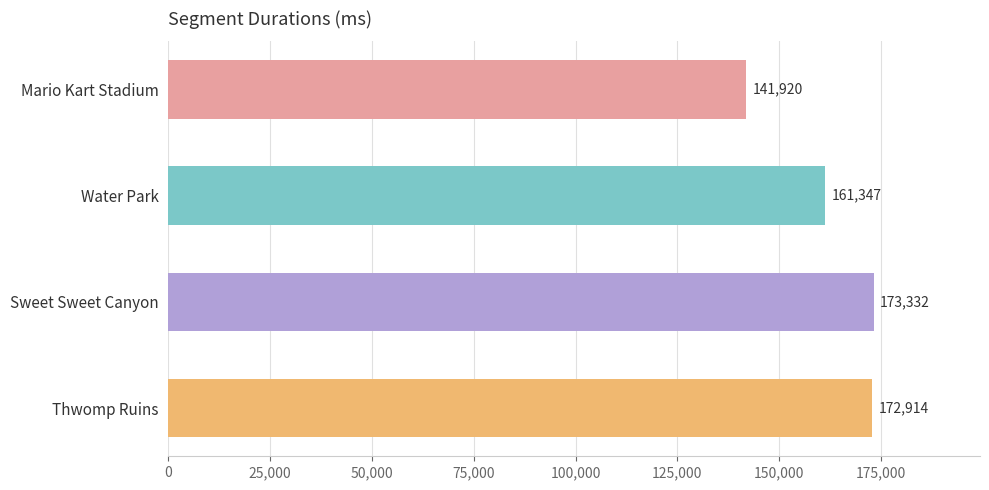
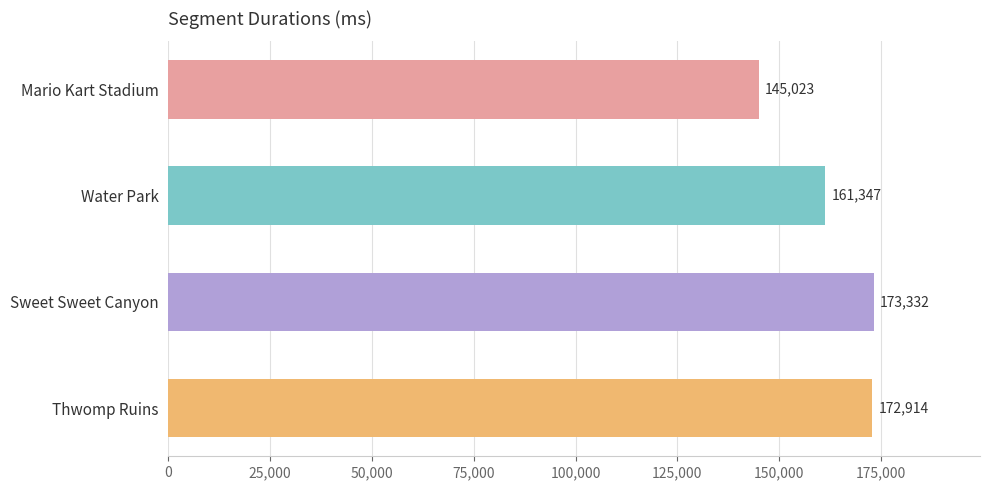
Mario Kart Stadium: 141,920 -> 145,023
